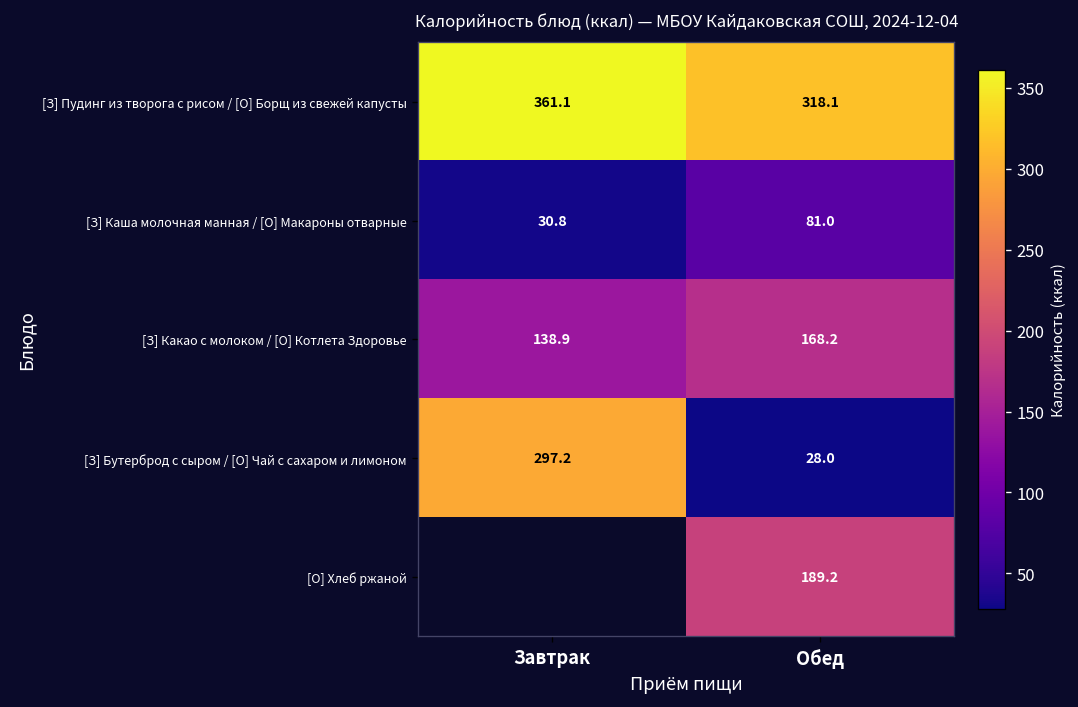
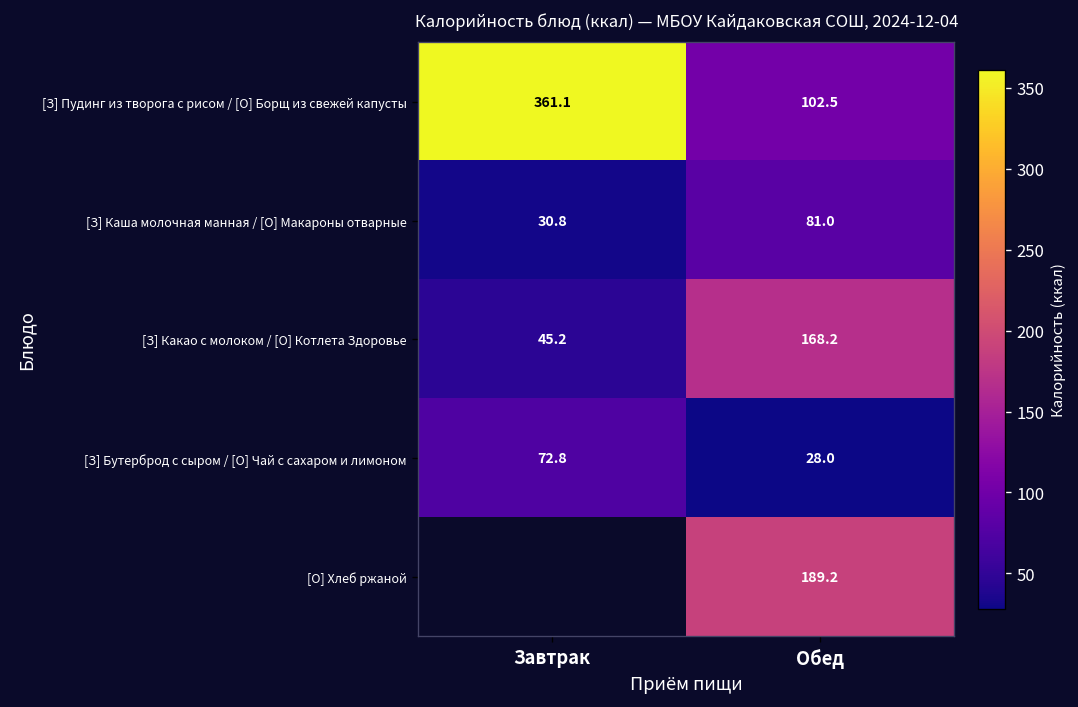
[З] Пудинг из творога с рисом / [О] Борщ из свежей капусты, Обед: 318.1 -> 102.5
[З] Какао с молоком / [О] Котлета Здоровье, Завтрак: 138.9 -> 45.2
[З] Бутерброд с сыром / [О] Чай с сахаром и лимоном, Завтрак: 297.2 -> 72.8
